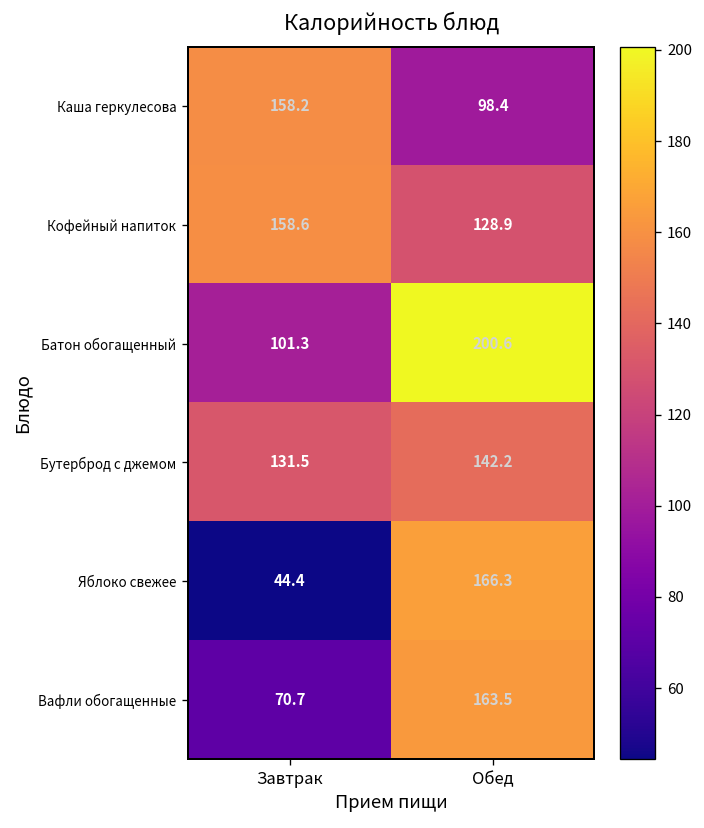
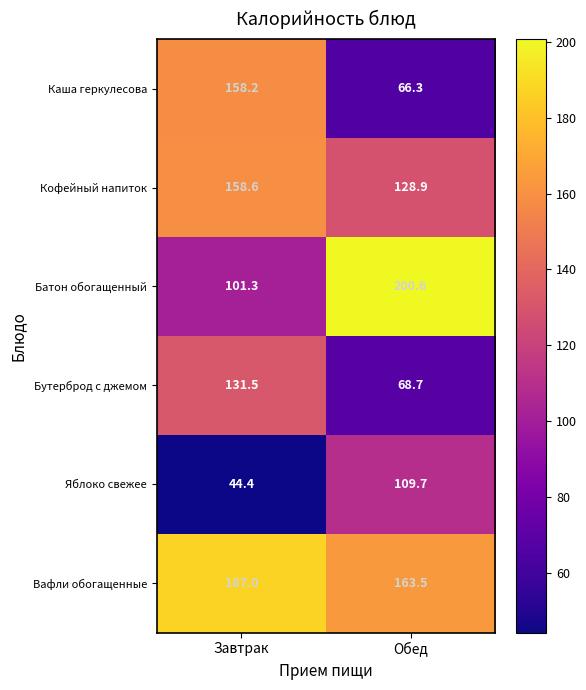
Каша геркулесова, Обед: 98.4 -> 66.3
Бутерброд с джемом, Обед: 142.2 -> 68.7
Яблоко свежее, Обед: 166.3 -> 109.7
Вафли обогащенные, Завтрак: 70.7 -> 187.0
